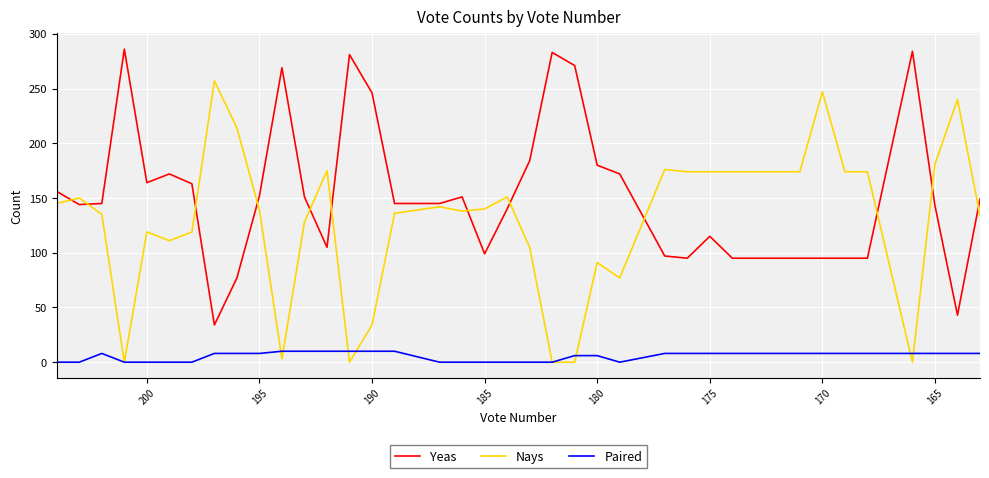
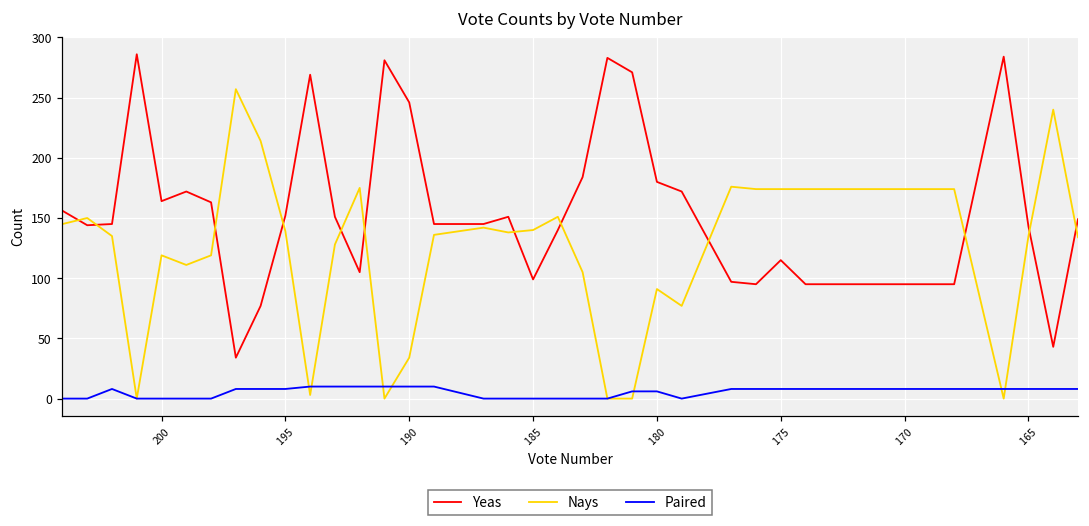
Nays, 170: 247 -> 174
Nays, 165: 181 -> 135
